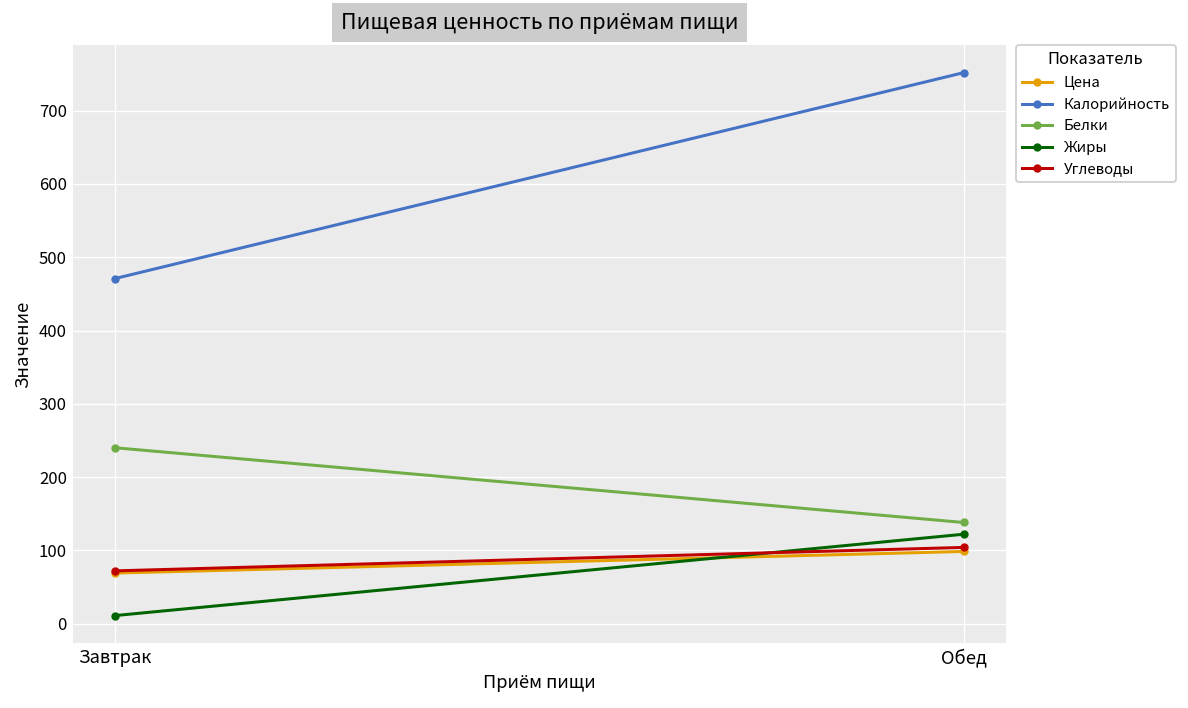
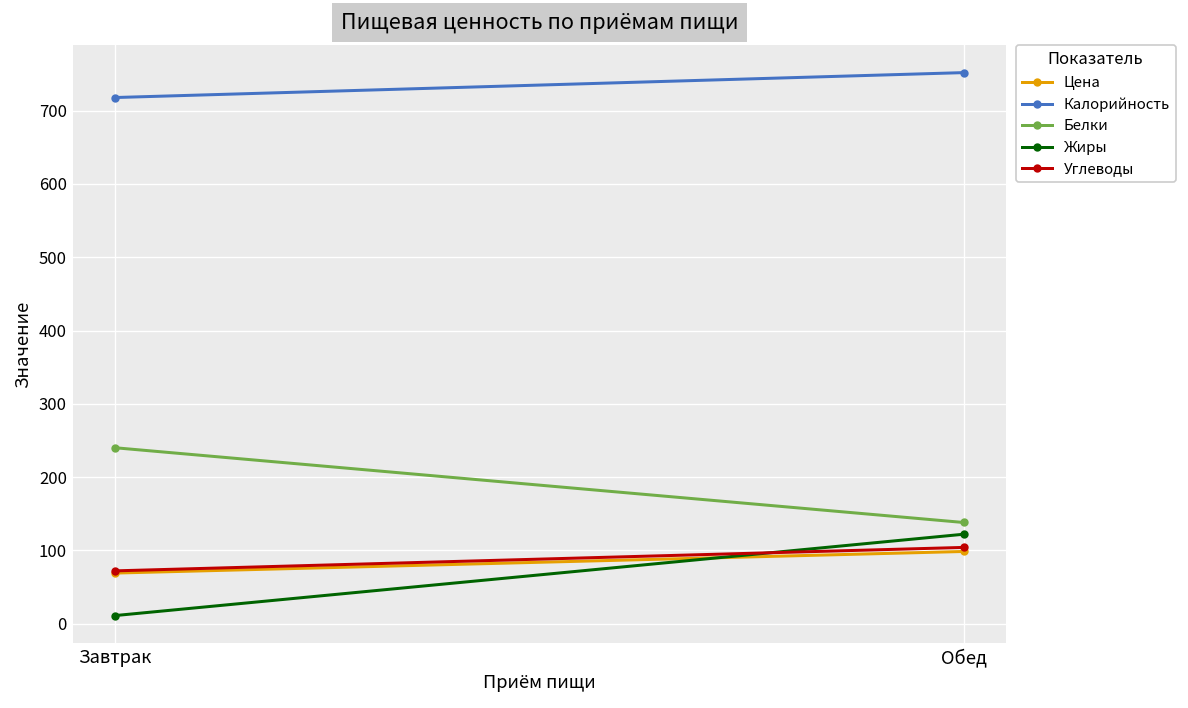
Калорийность, Завтрак: 470 -> 720
